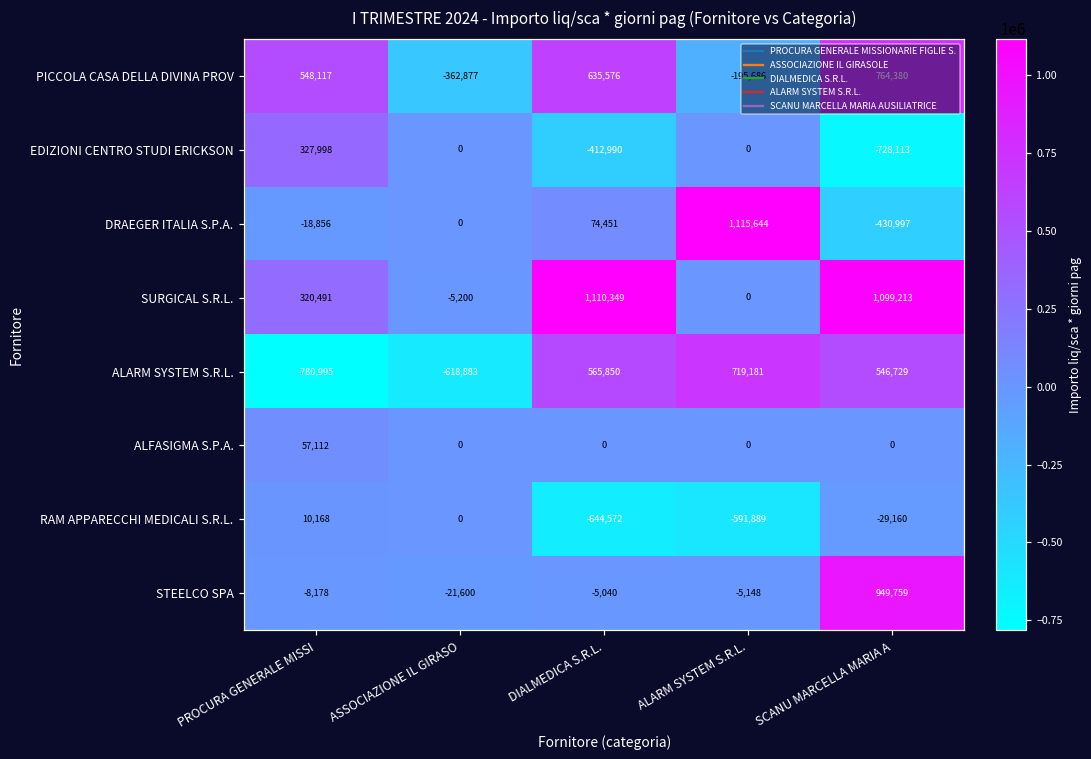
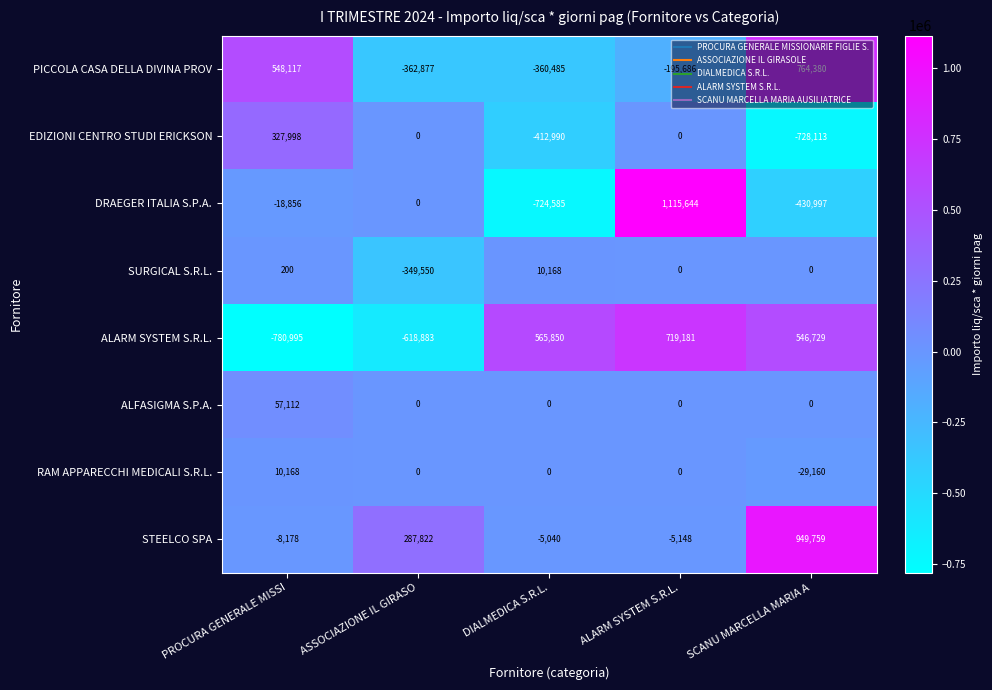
PICCOLA CASA DELLA DIVINA PROV, DIALMEDICA S.R.L.: 635,576 -> -360,485
DRAEGER ITALIA S.P.A., DIALMEDICA S.R.L.: 74,451 -> -724,585
SURGICAL S.R.L., PROCURA GENERALE MISSI: 320,491 -> 200
SURGICAL S.R.L., ASSOCIAZIONE IL GIRASO: -5,200 -> -349,550
SURGICAL S.R.L., DIALMEDICA S.R.L.: 1,110,349 -> 10,168
SURGICAL S.R.L., SCANU MARCELLA MARIA A: 1,099,213 -> 0
RAM APPARECCHI MEDICALI S.R.L., DIALMEDICA S.R.L.: -644,572 -> 0
RAM APPARECCHI MEDICALI S.R.L., ALARM SYSTEM S.R.L.: -591,889 -> 0
STEELCO SPA, ASSOCIAZIONE IL GIRASO: -21,600 -> 287,822
